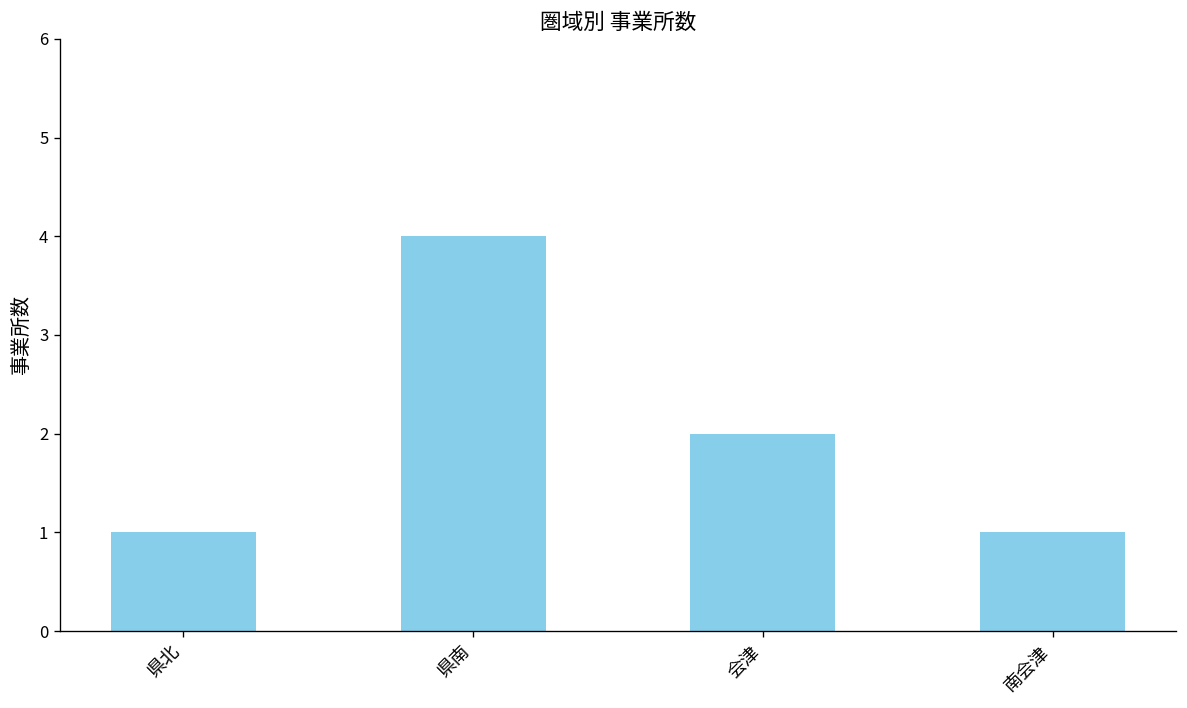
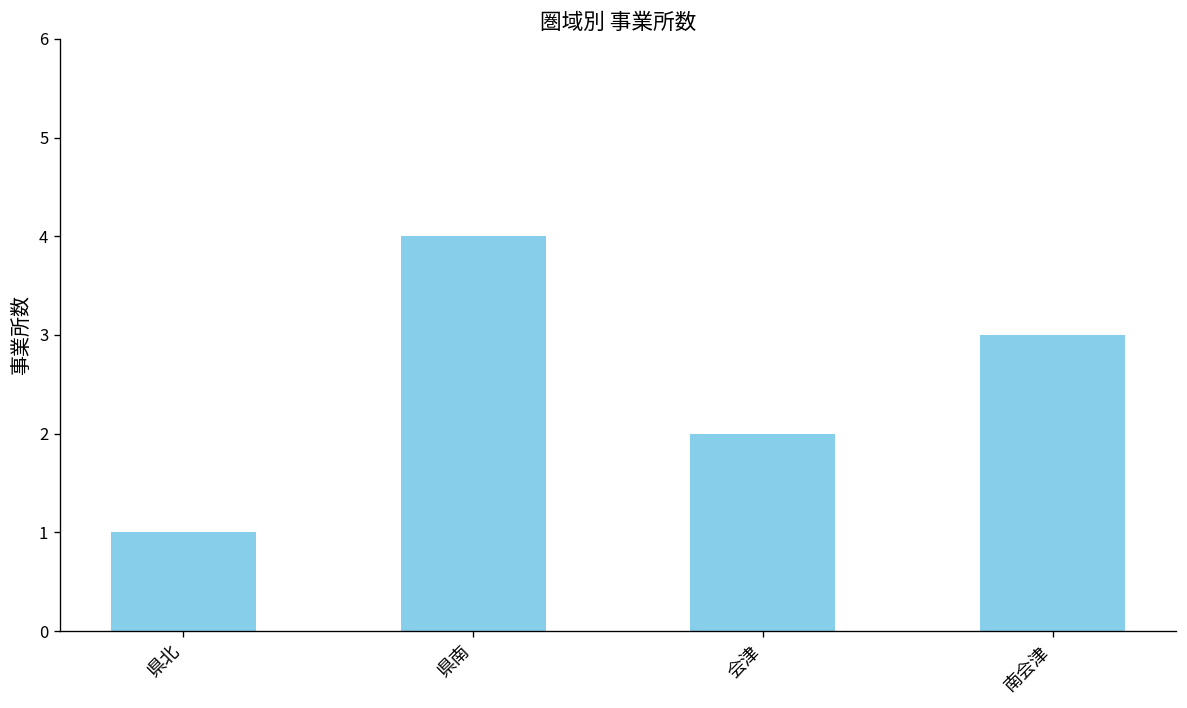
南会津: 1 -> 3
